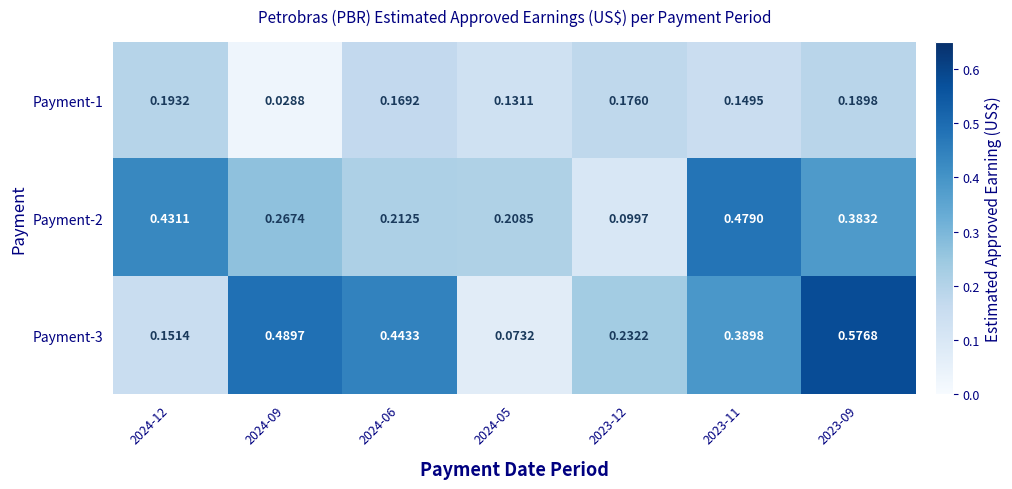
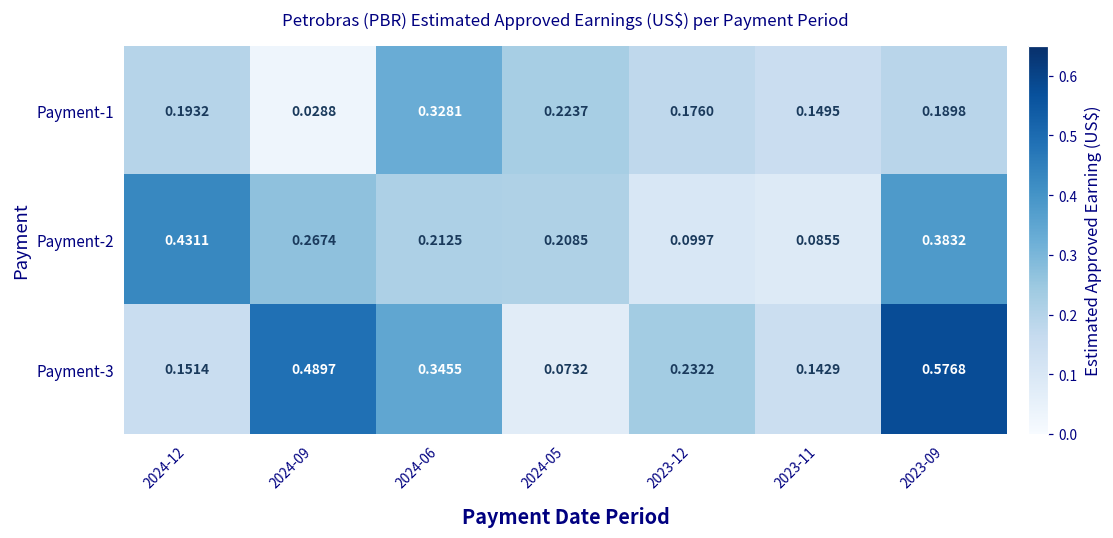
Payment-1, 2024-06: 0.1692 -> 0.3281
Payment-1, 2024-05: 0.1311 -> 0.2237
Payment-2, 2023-11: 0.4790 -> 0.0855
Payment-3, 2024-06: 0.4433 -> 0.3455
Payment-3, 2023-11: 0.3898 -> 0.1429
